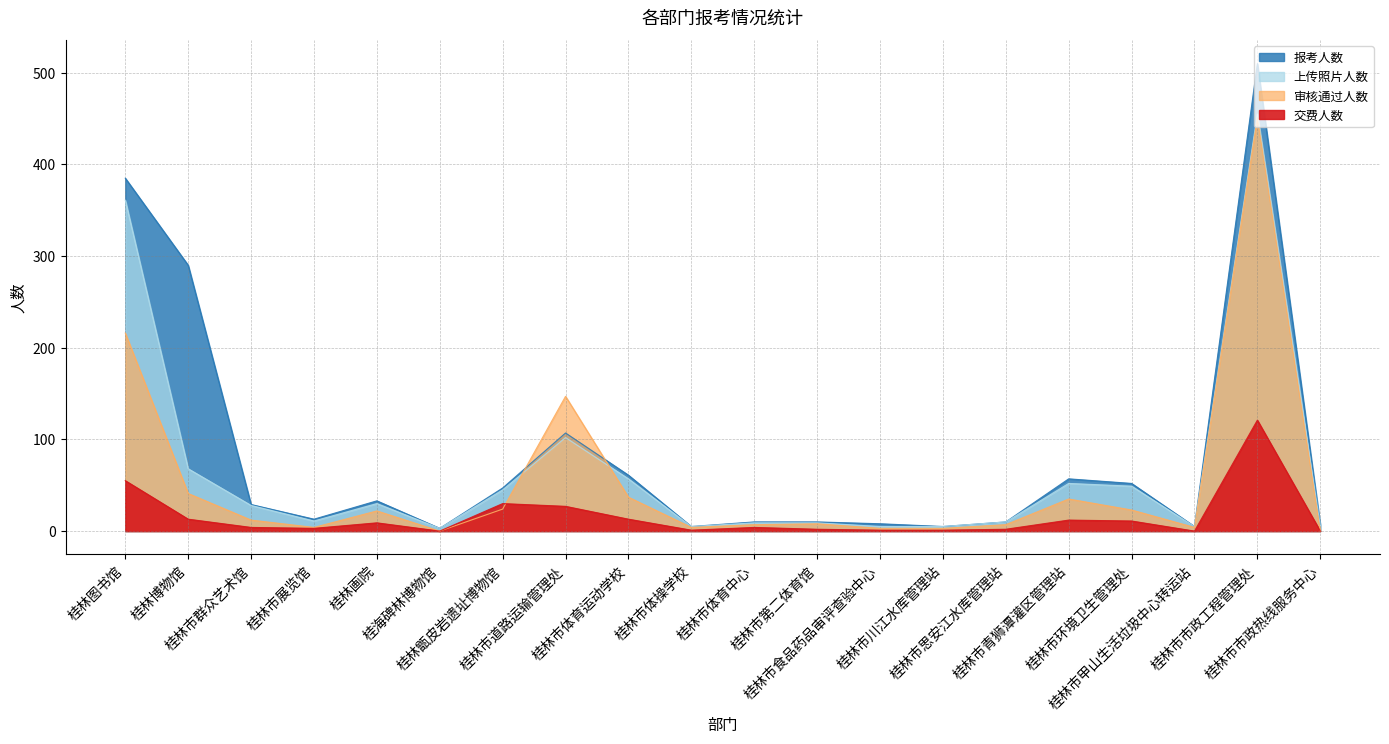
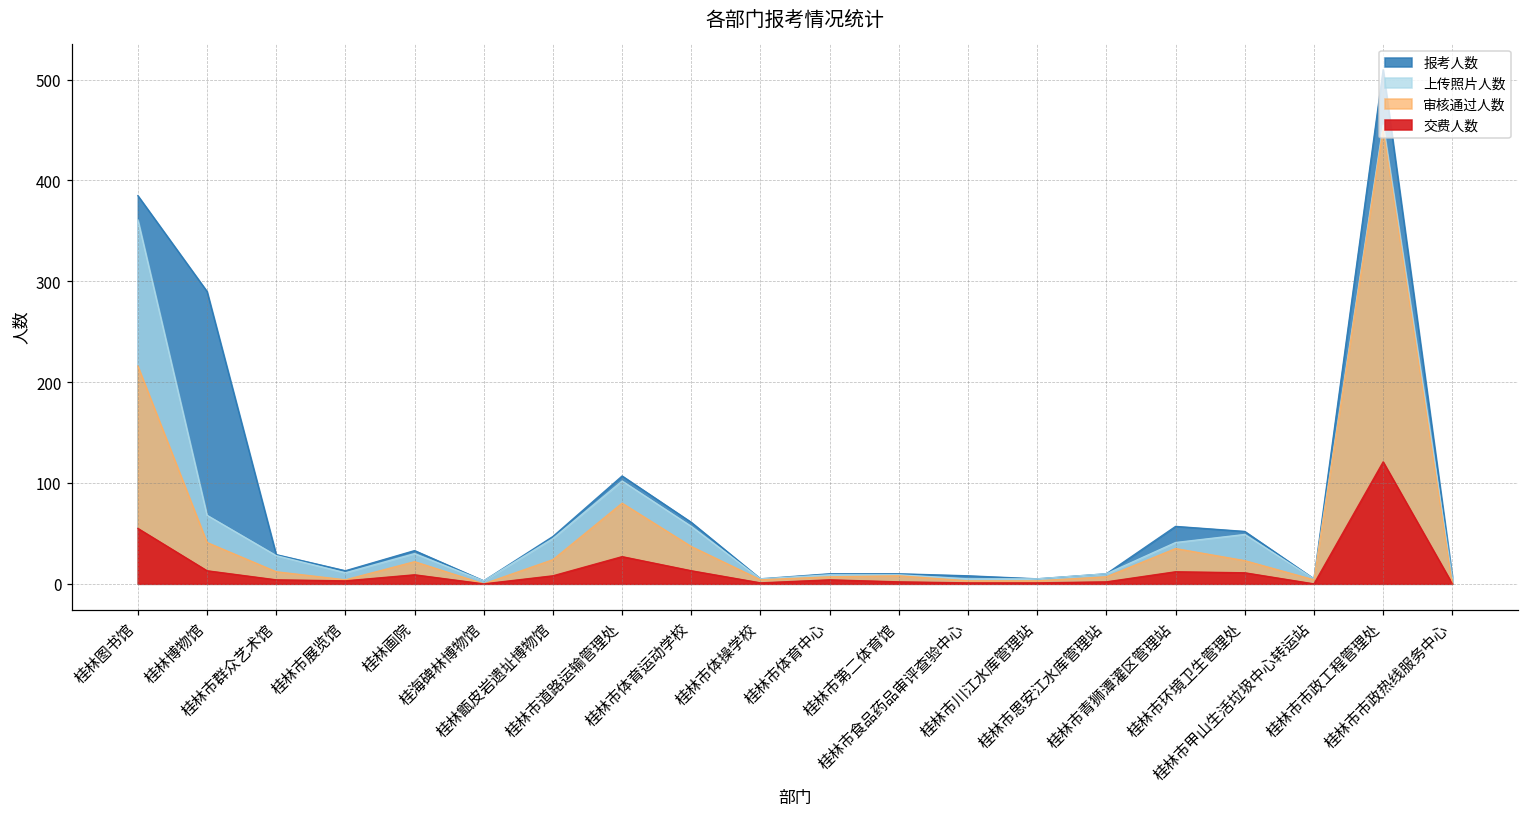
交费人数, 桂林甑皮岩遗址博物馆: 30 -> 10
审核通过人数, 桂林市道路运输管理处: 150 -> 80
上传照片人数, 桂林市青狮潭灌区管理站: 50 -> 40
